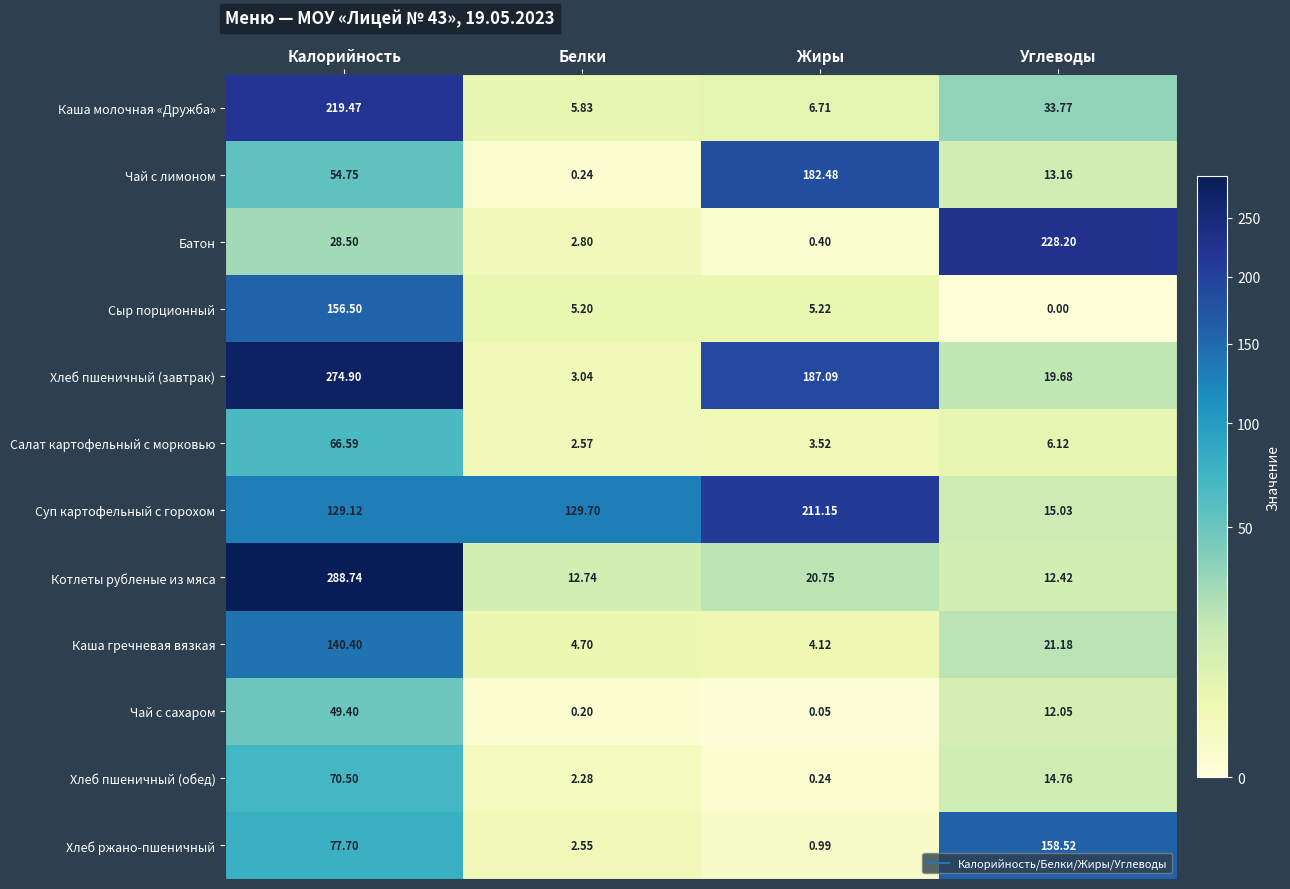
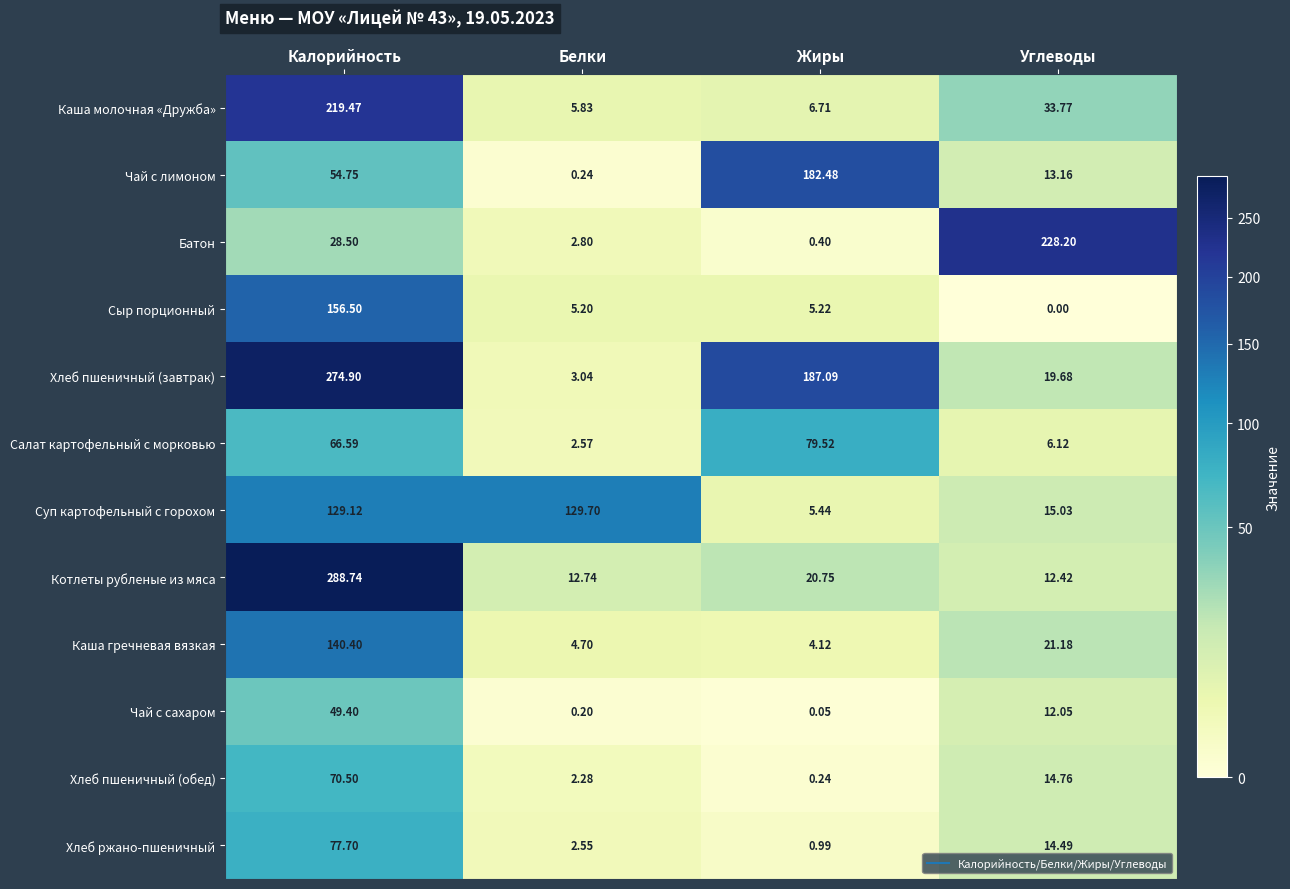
Салат картофельный с морковью, Жиры: 3.52 -> 79.52
Суп картофельный с горохом, Жиры: 211.15 -> 5.44
Хлеб ржано-пшеничный, Углеводы: 158.52 -> 14.49
